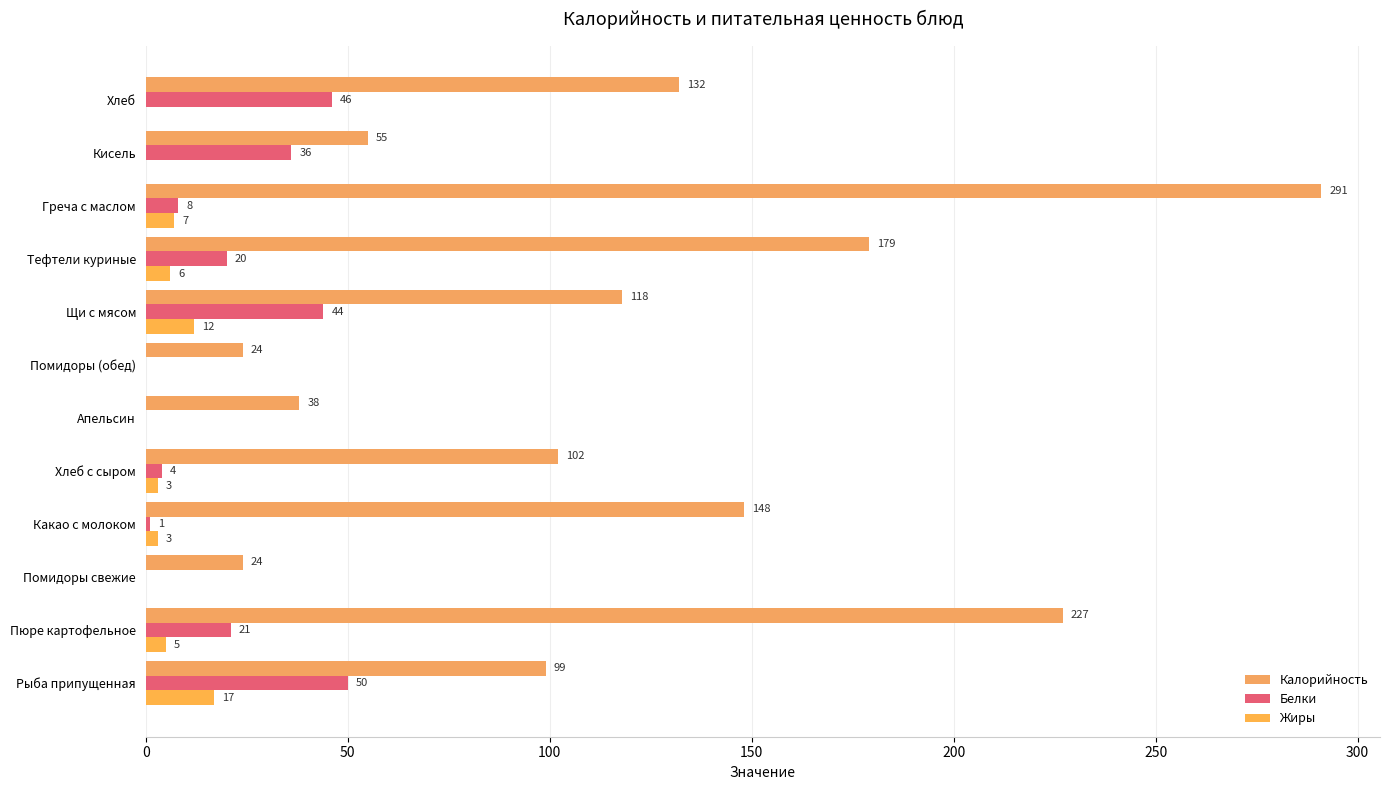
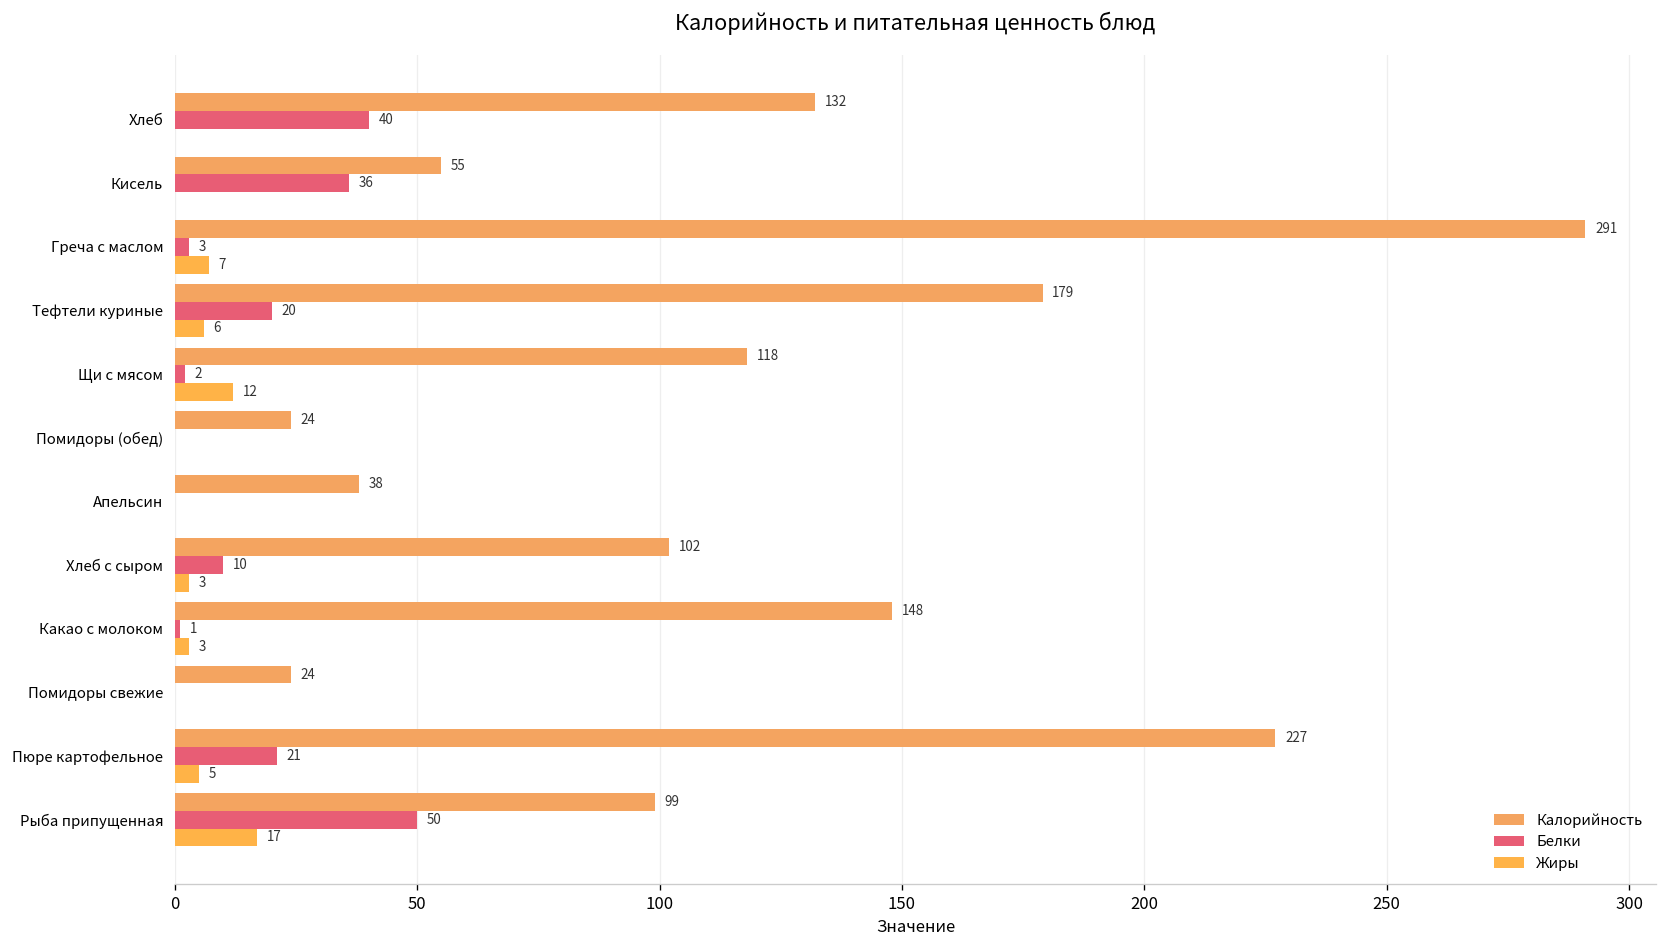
Белки, Хлеб: 46 -> 40
Белки, Греча с маслом: 8 -> 3
Белки, Щи с мясом: 44 -> 2
Белки, Хлеб с сыром: 4 -> 10
